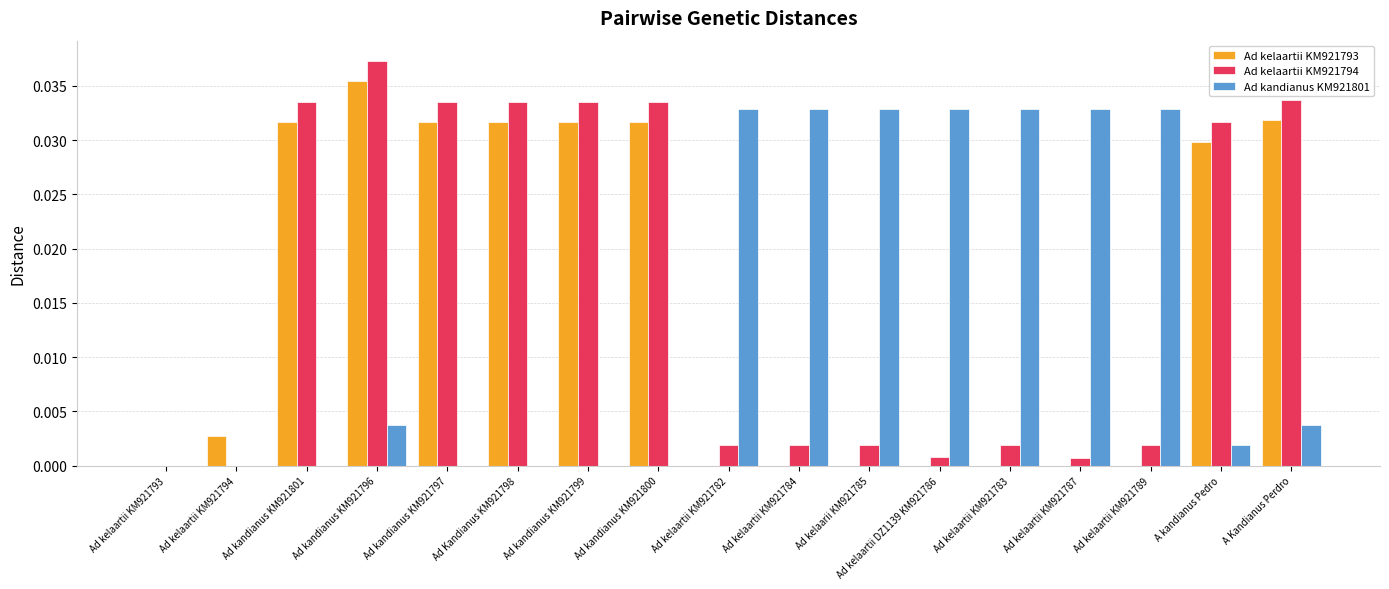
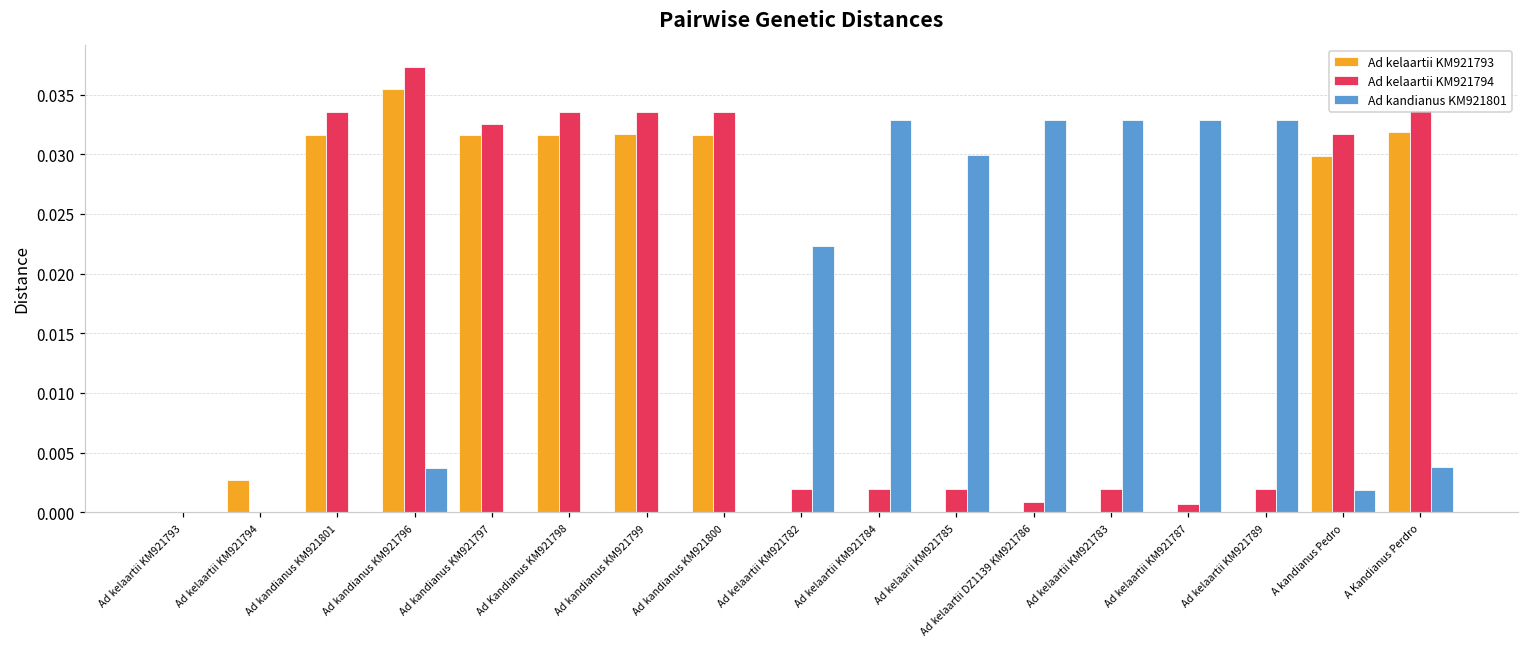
Ad kelaartii KM921794, Ad kandianus KM921797: 0.0335 -> 0.0326
Ad kandianus KM921801, Ad kelaartii KM921782: 0.0328 -> 0.0223
Ad kandianus KM921801, Ad kelaarii KM921785: 0.0328 -> 0.0299
